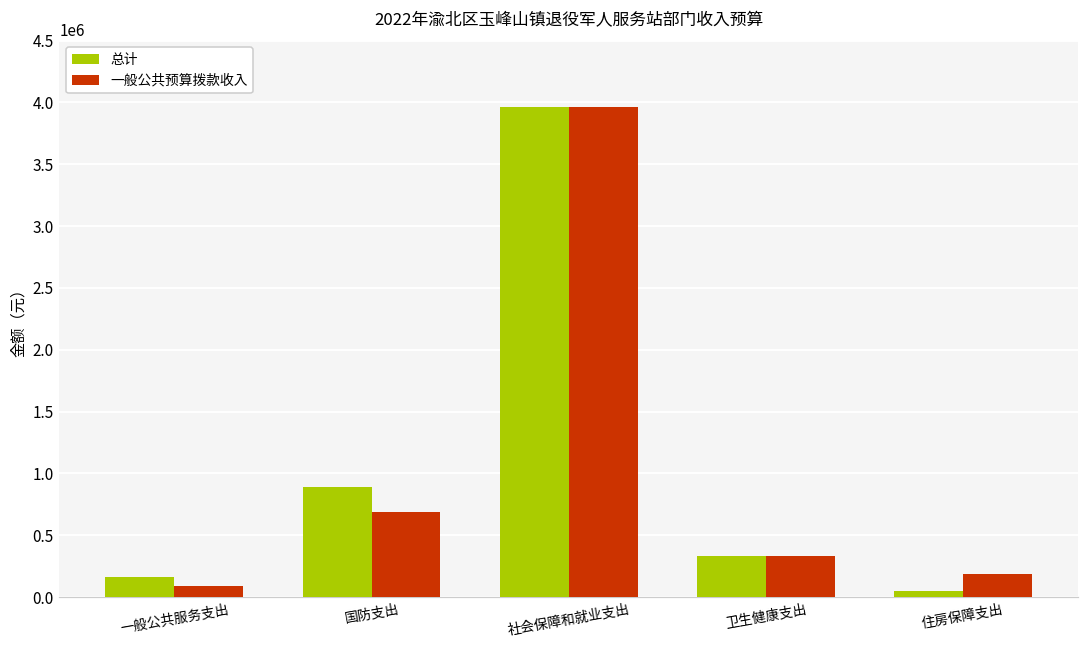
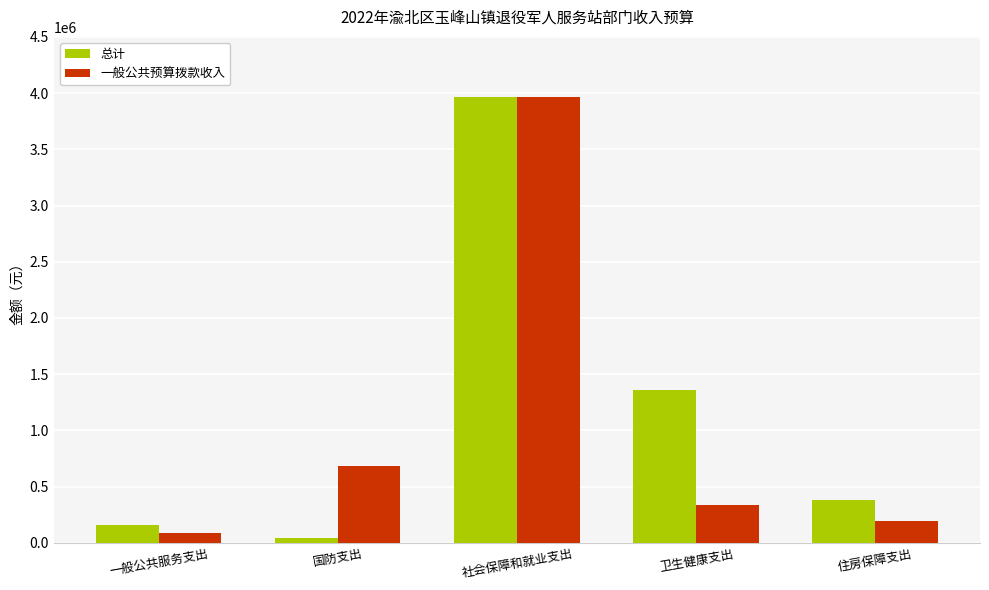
总计, 国防支出: 890000 -> 50000
总计, 卫生健康支出: 330000 -> 1360000
总计, 住房保障支出: 50000 -> 380000
